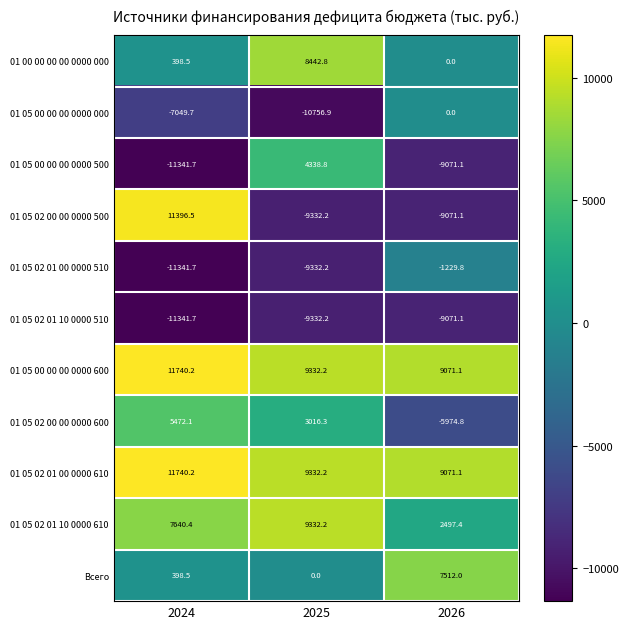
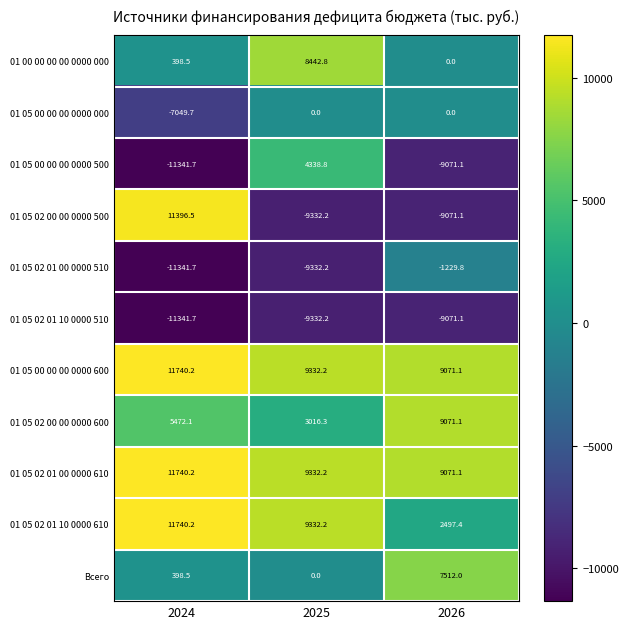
01 05 00 00 00 0000 000, 2025: -10756.9 -> 0.0
01 05 02 00 00 0000 600, 2026: -5974.8 -> 9071.1
01 05 02 01 10 0000 610, 2024: 7640.4 -> 11740.2
